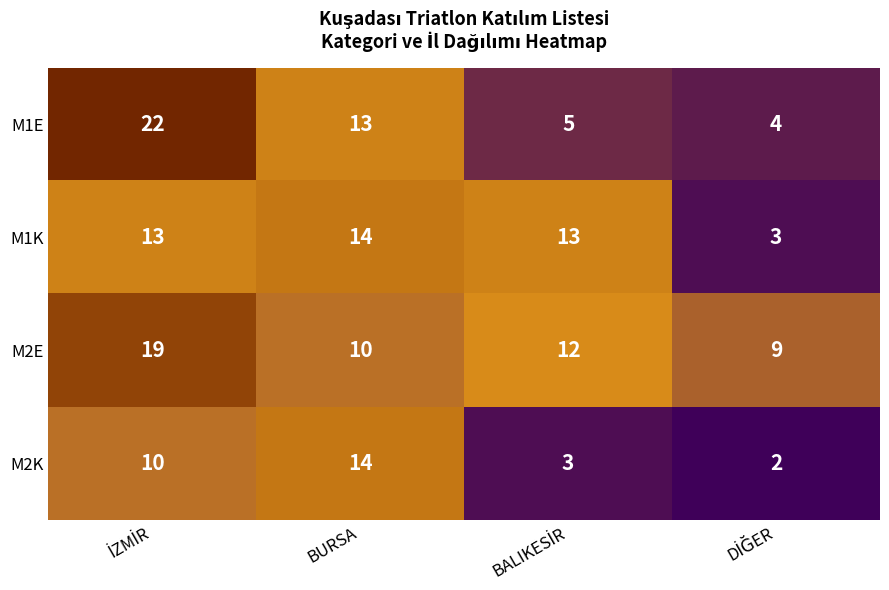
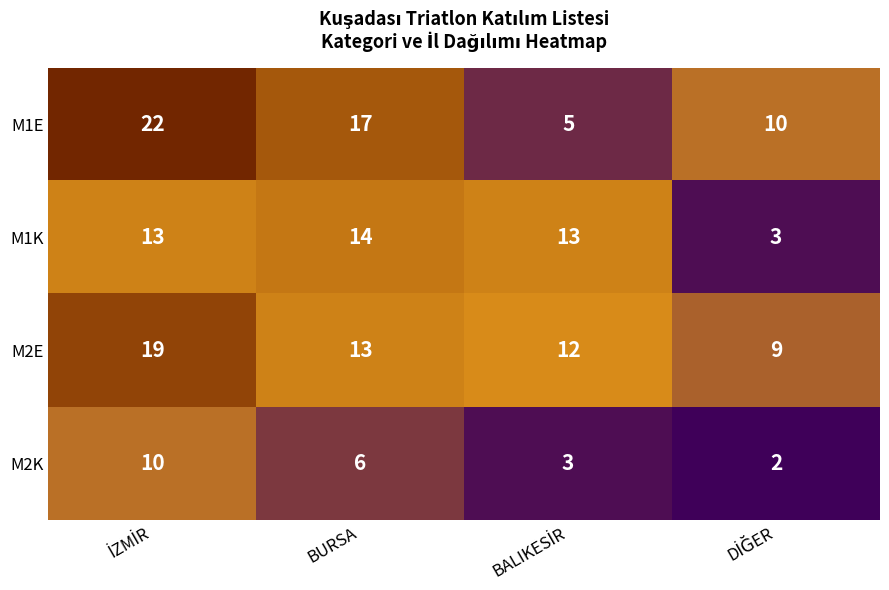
M1E, BURSA: 13 -> 17
M1E, DİĞER: 4 -> 10
M2E, BURSA: 10 -> 13
M2K, BURSA: 14 -> 6
